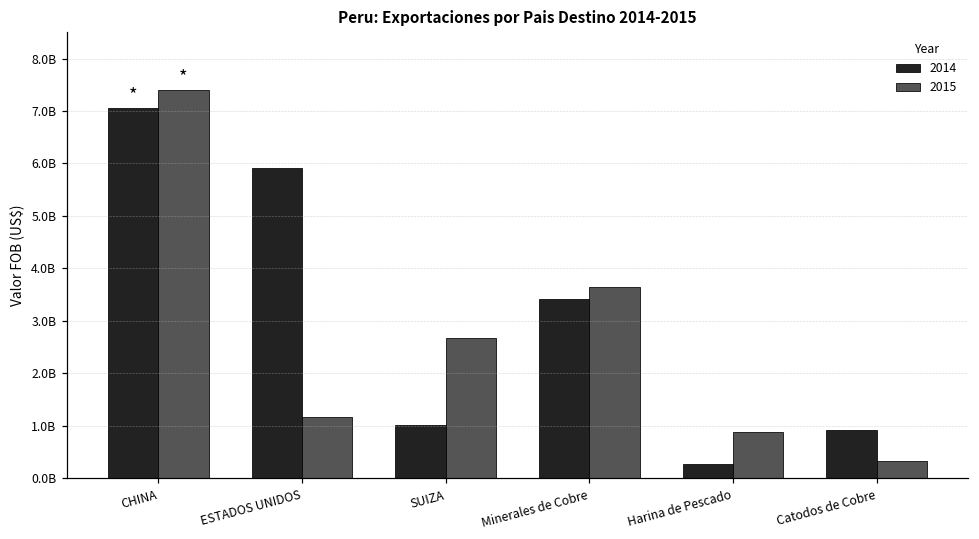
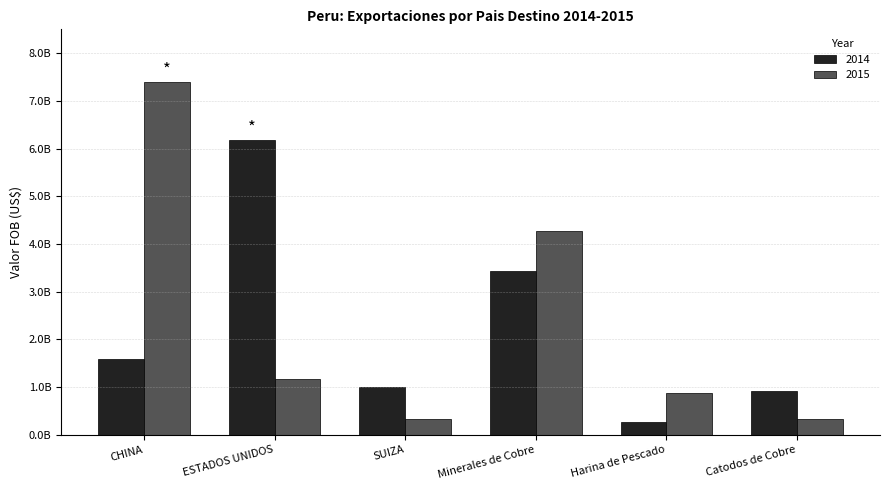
2014, CHINA: 7100000000 -> 1600000000
2014, ESTADOS UNIDOS: 5900000000 -> 6200000000
2015, SUIZA: 2700000000 -> 300000000
2015, Minerales de Cobre: 3700000000 -> 4300000000
